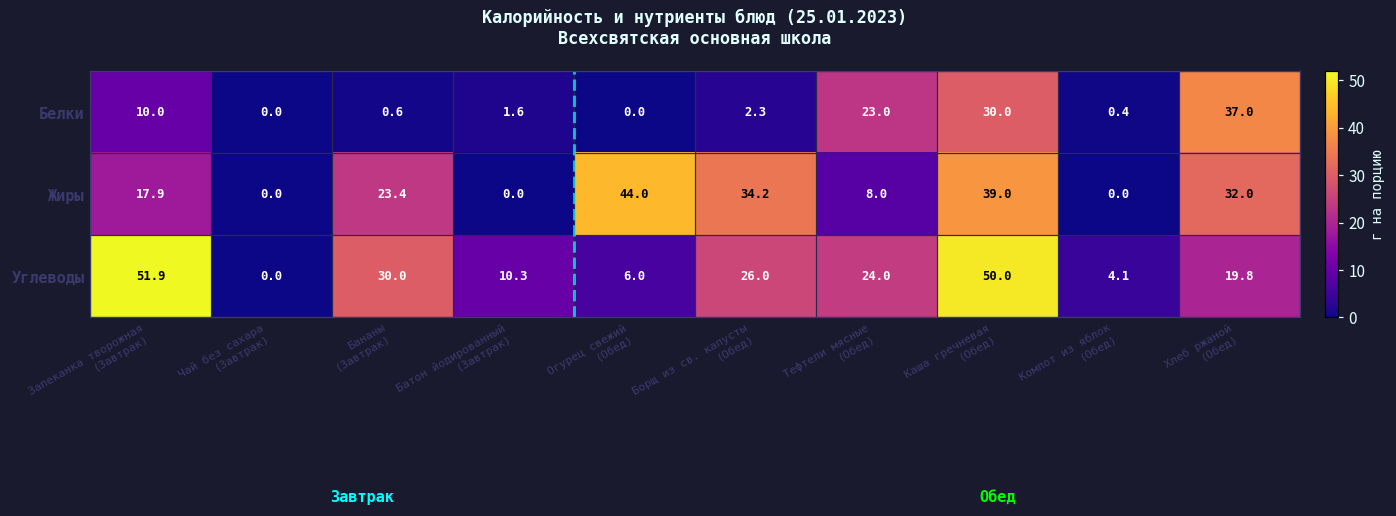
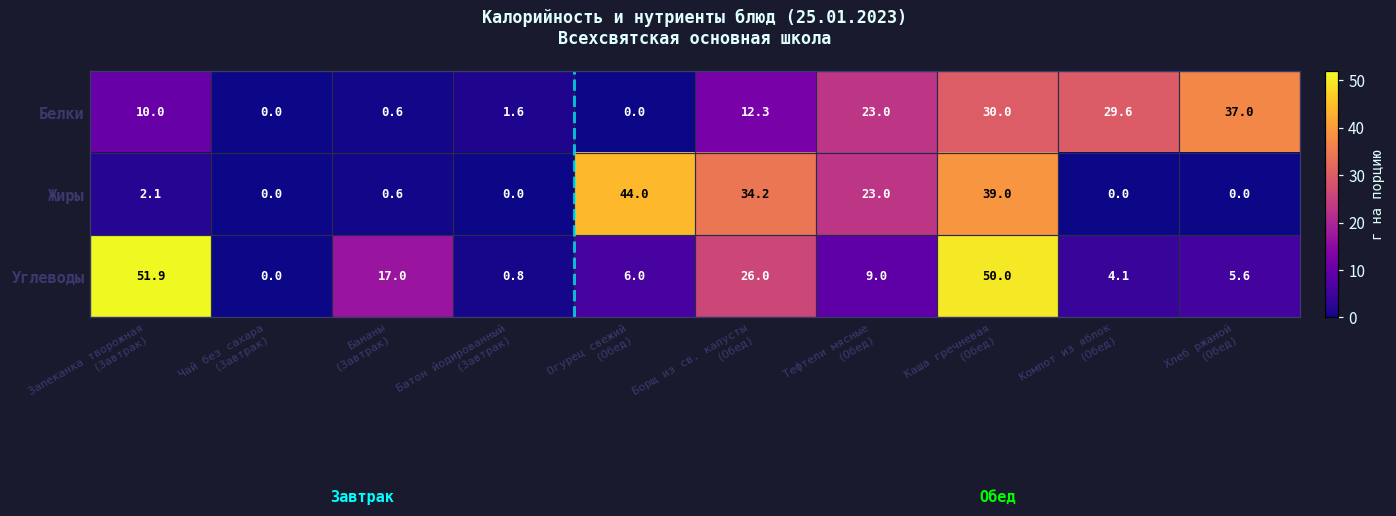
Белки, Борщ из св. капусты (Обед): 2.3 -> 12.3
Белки, Компот из яблок (Обед): 0.4 -> 29.6
Жиры, Запеканка творожная (Завтрак): 17.9 -> 2.1
Жиры, Бананы (Завтрак): 23.4 -> 0.6
Жиры, Тефтели мясные (Обед): 8.0 -> 23.0
Жиры, Хлеб ржаной (Обед): 32.0 -> 0.0
Углеводы, Бананы (Завтрак): 30.0 -> 17.0
Углеводы, Батон йодированный (Завтрак): 10.3 -> 0.8
Углеводы, Тефтели мясные (Обед): 24.0 -> 9.0
Углеводы, Хлеб ржаной (Обед): 19.8 -> 5.6
